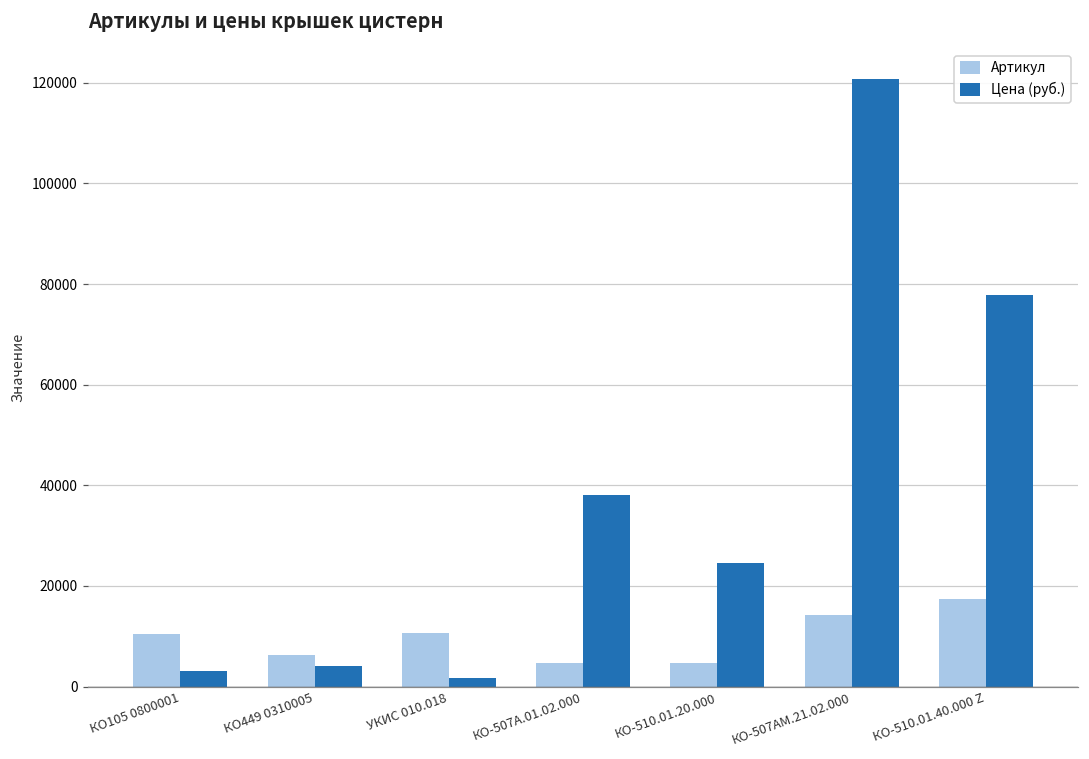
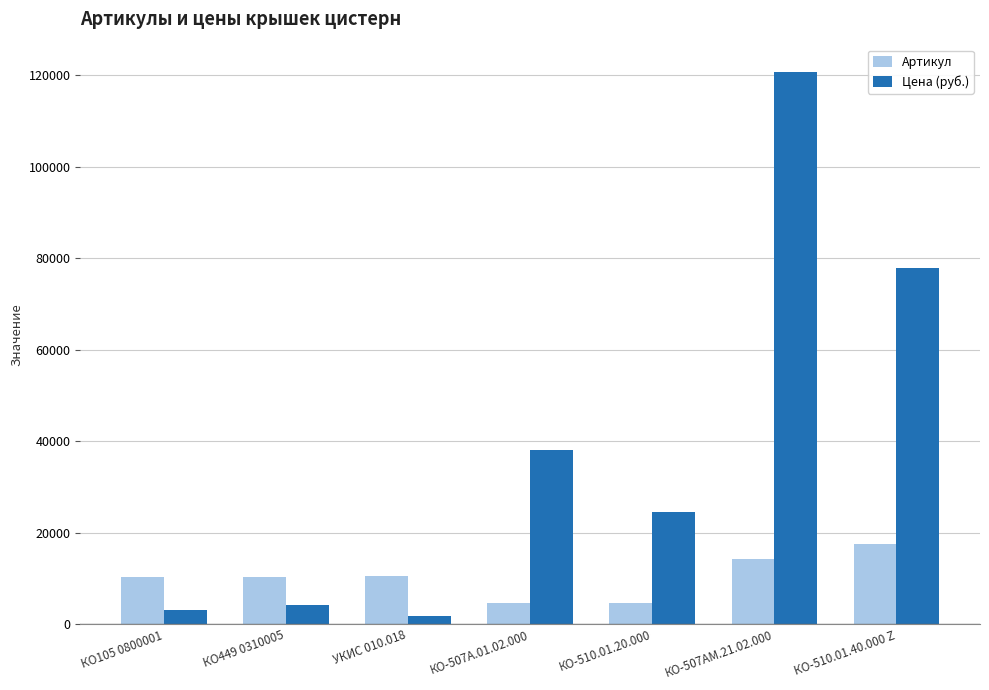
Артикул, КО449 0310005: 6000 -> 10000
